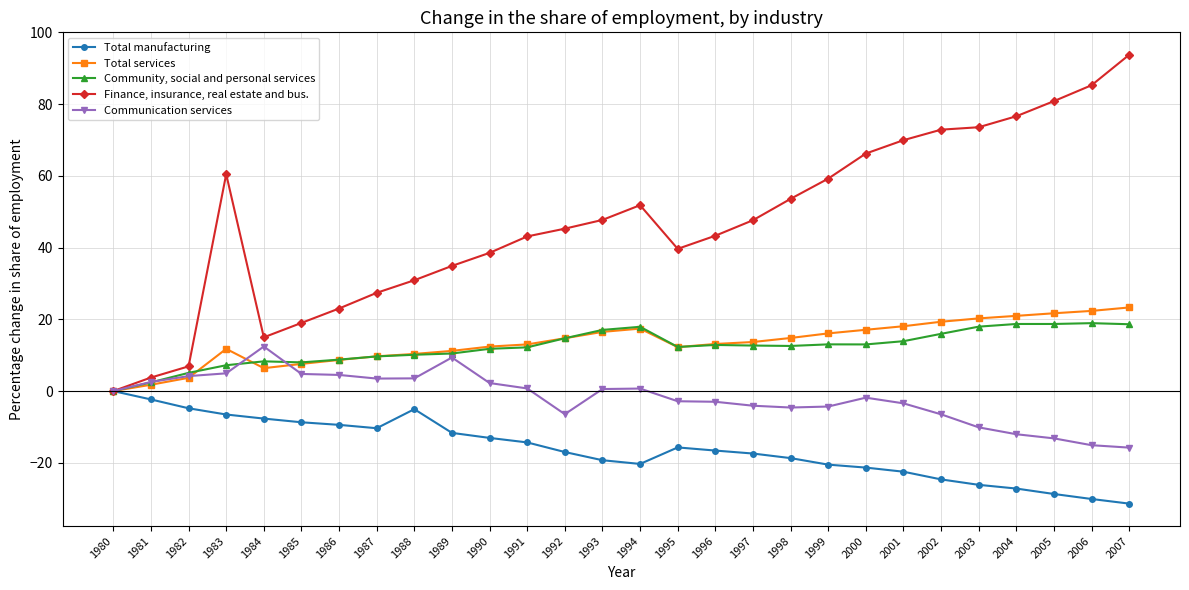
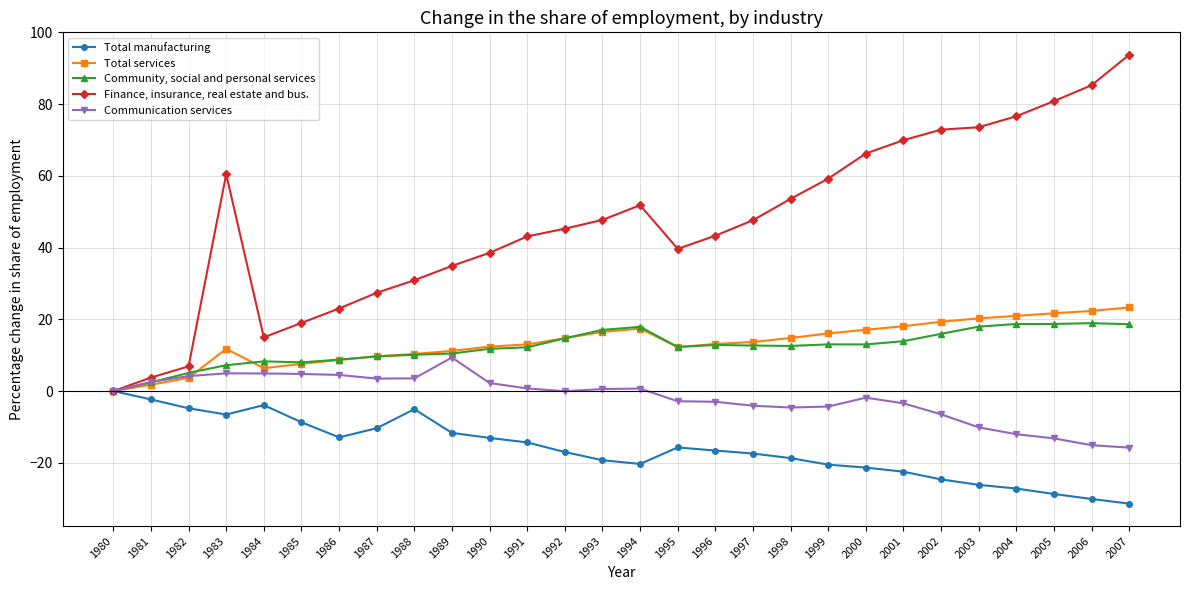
Total manufacturing, 1984: -8 -> -4
Communication services, 1984: 12 -> 5
Total manufacturing, 1986: -9 -> -13
Communication services, 1992: -6 -> 0
